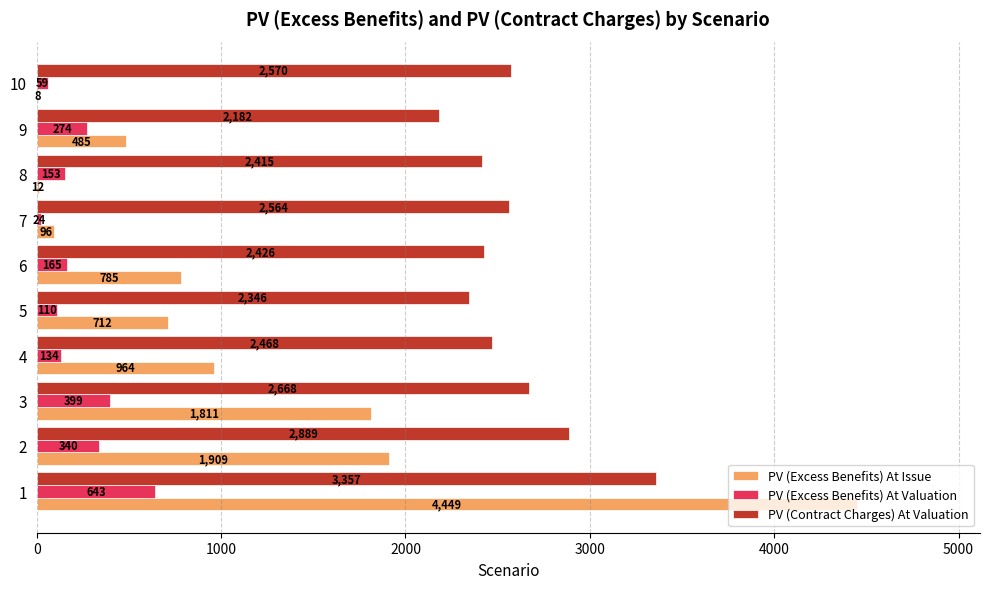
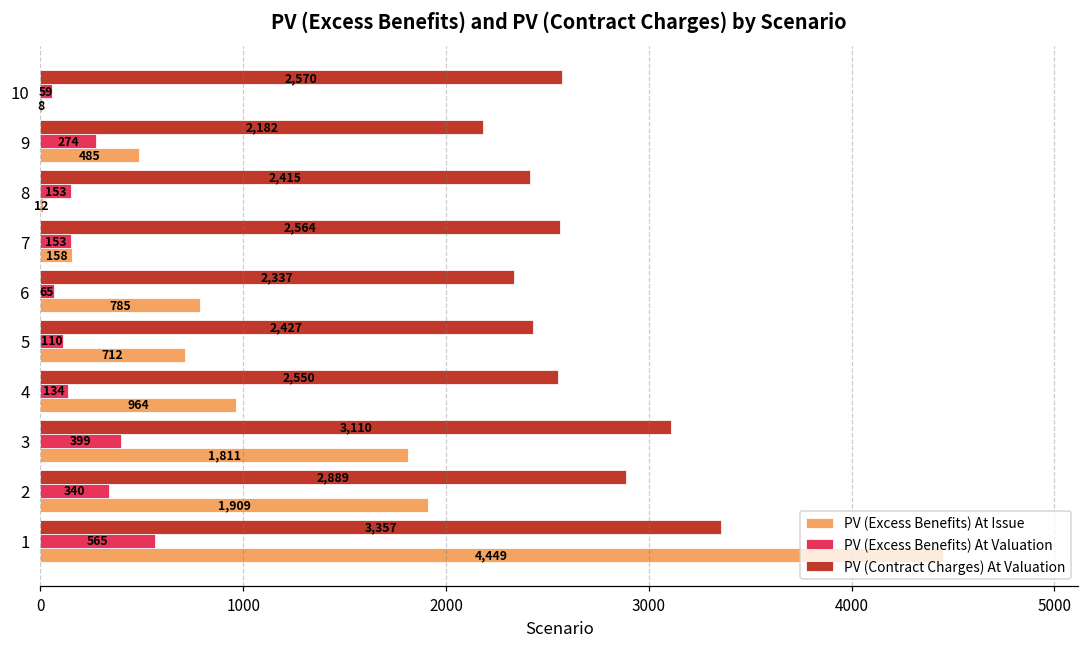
PV (Excess Benefits) At Valuation, 7: 24 -> 153
PV (Excess Benefits) At Issue, 7: 96 -> 158
PV (Contract Charges) At Valuation, 6: 2,426 -> 2,337
PV (Excess Benefits) At Valuation, 6: 165 -> 65
PV (Contract Charges) At Valuation, 5: 2,346 -> 2,427
PV (Contract Charges) At Valuation, 4: 2,468 -> 2,550
PV (Contract Charges) At Valuation, 3: 2,668 -> 3,110
PV (Excess Benefits) At Valuation, 1: 643 -> 565
